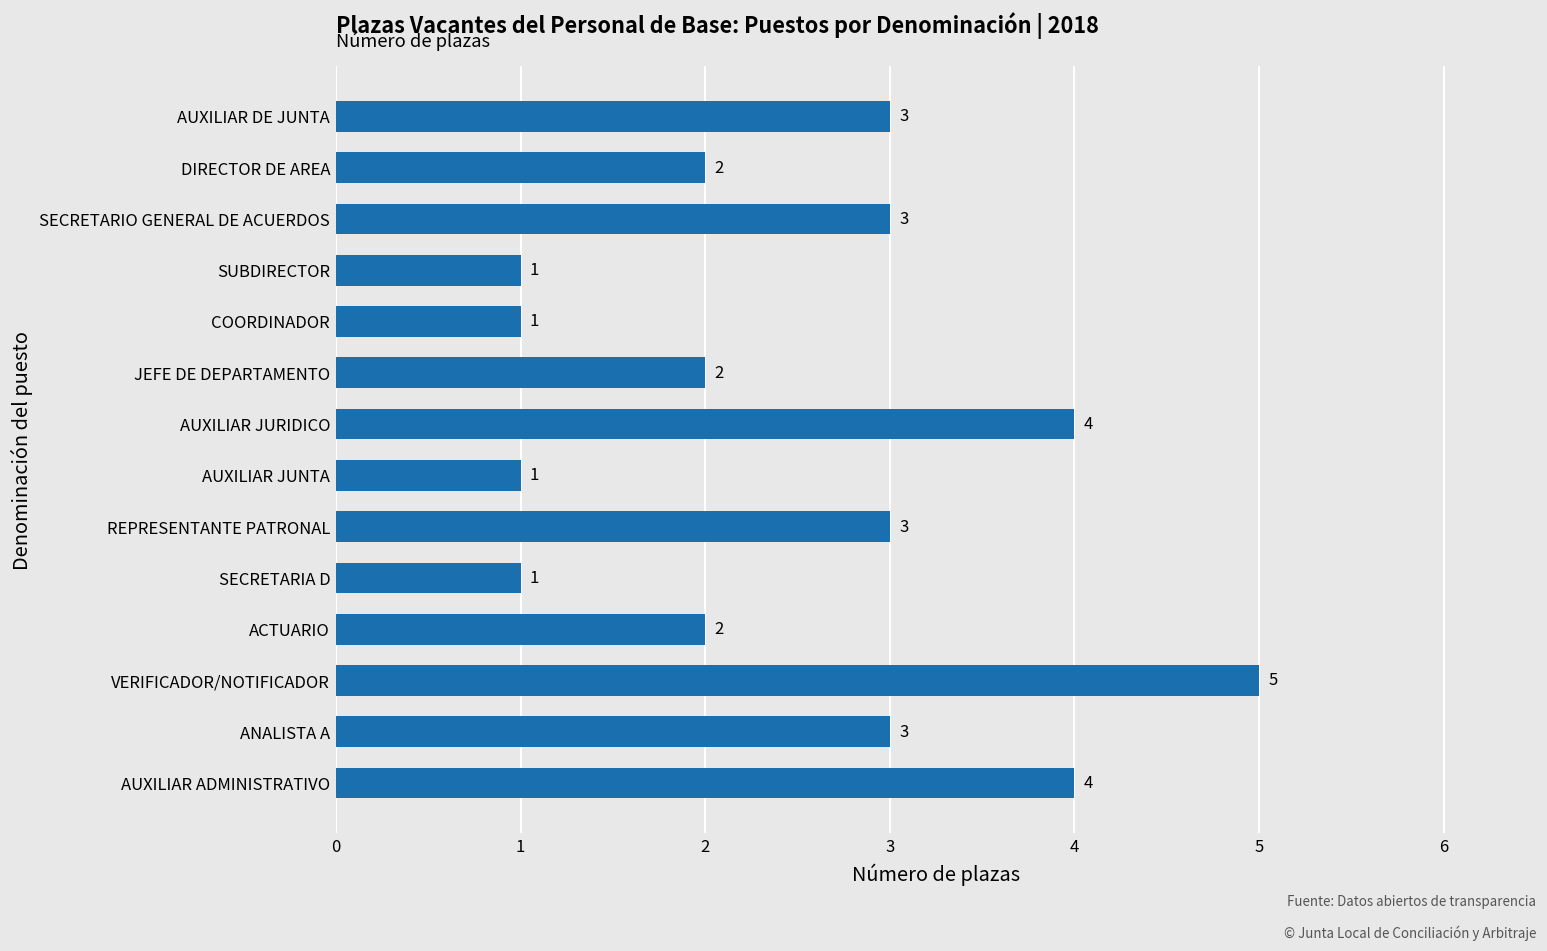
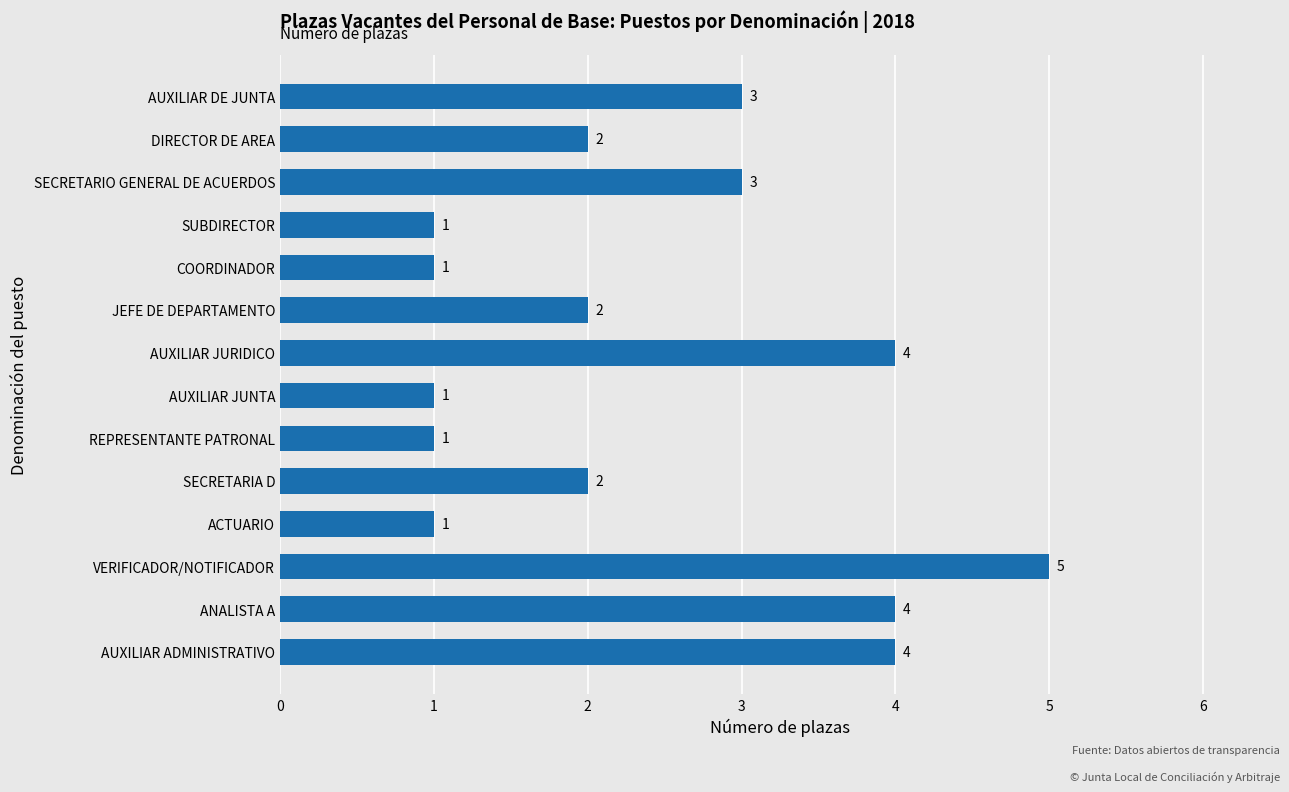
REPRESENTANTE PATRONAL: 3 -> 1
SECRETARIA D: 1 -> 2
ACTUARIO: 2 -> 1
ANALISTA A: 3 -> 4
